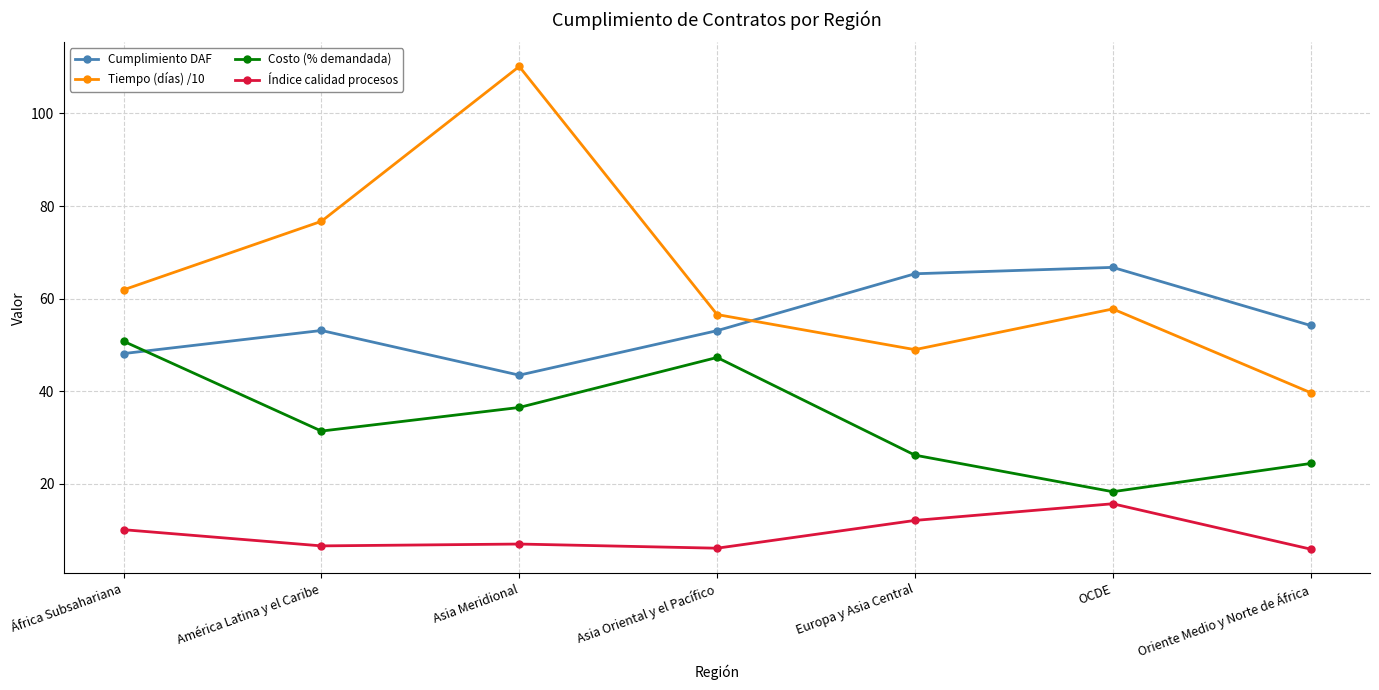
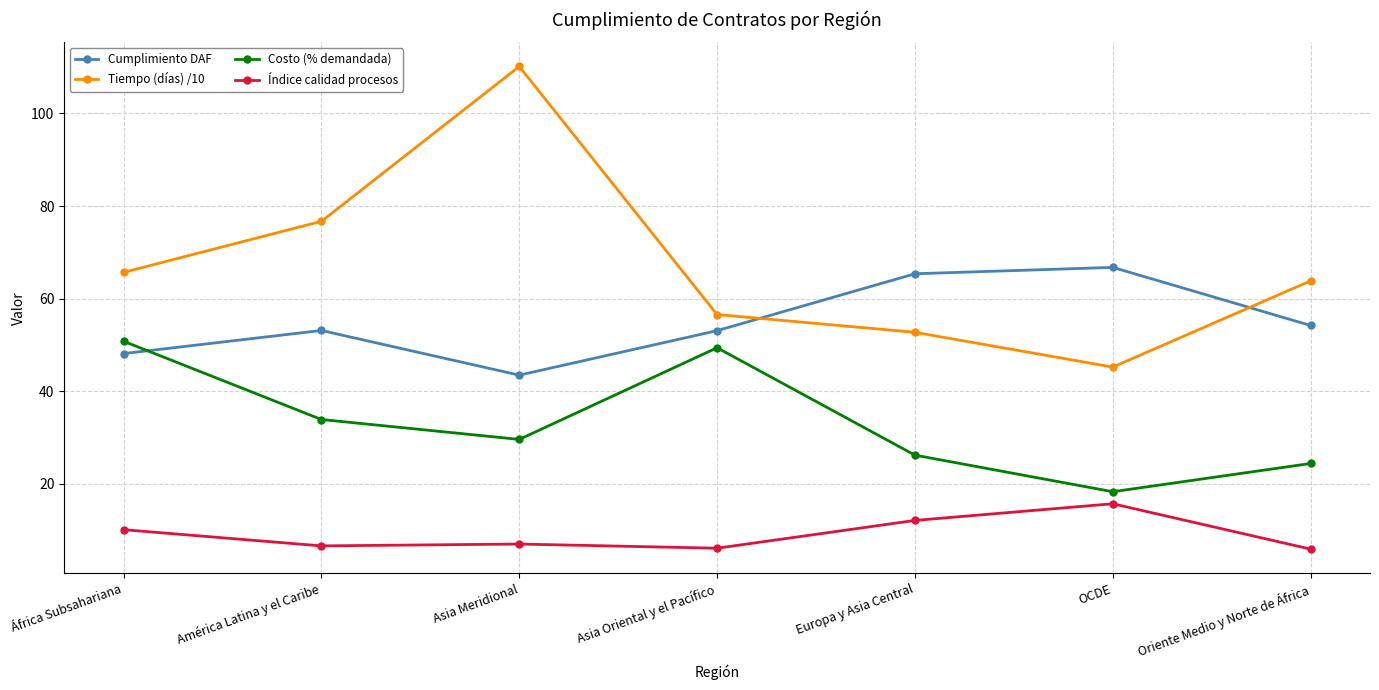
Tiempo (días) /10, África Subsahariana: 62 -> 66
Costo (% demandada), América Latina y el Caribe: 31 -> 34
Costo (% demandada), Asia Meridional: 37 -> 30
Costo (% demandada), Asia Oriental y el Pacífico: 47 -> 49
Tiempo (días) /10, Europa y Asia Central: 49 -> 53
Tiempo (días) /10, OCDE: 58 -> 45
Tiempo (días) /10, Oriente Medio y Norte de África: 40 -> 64
